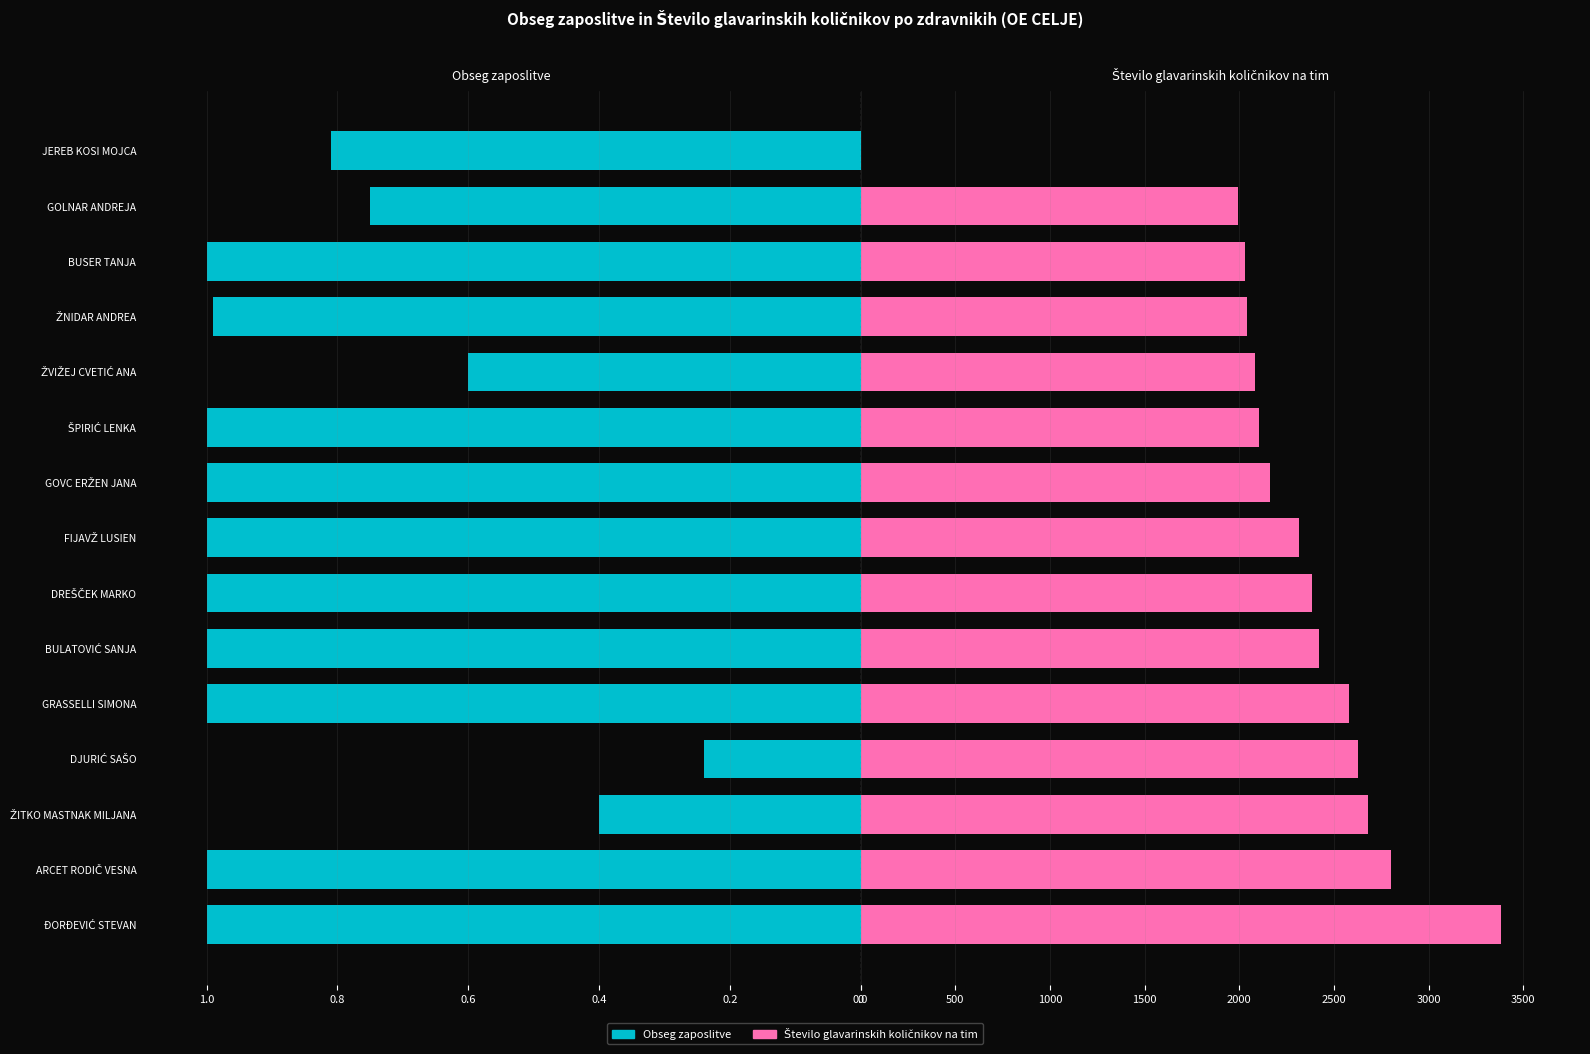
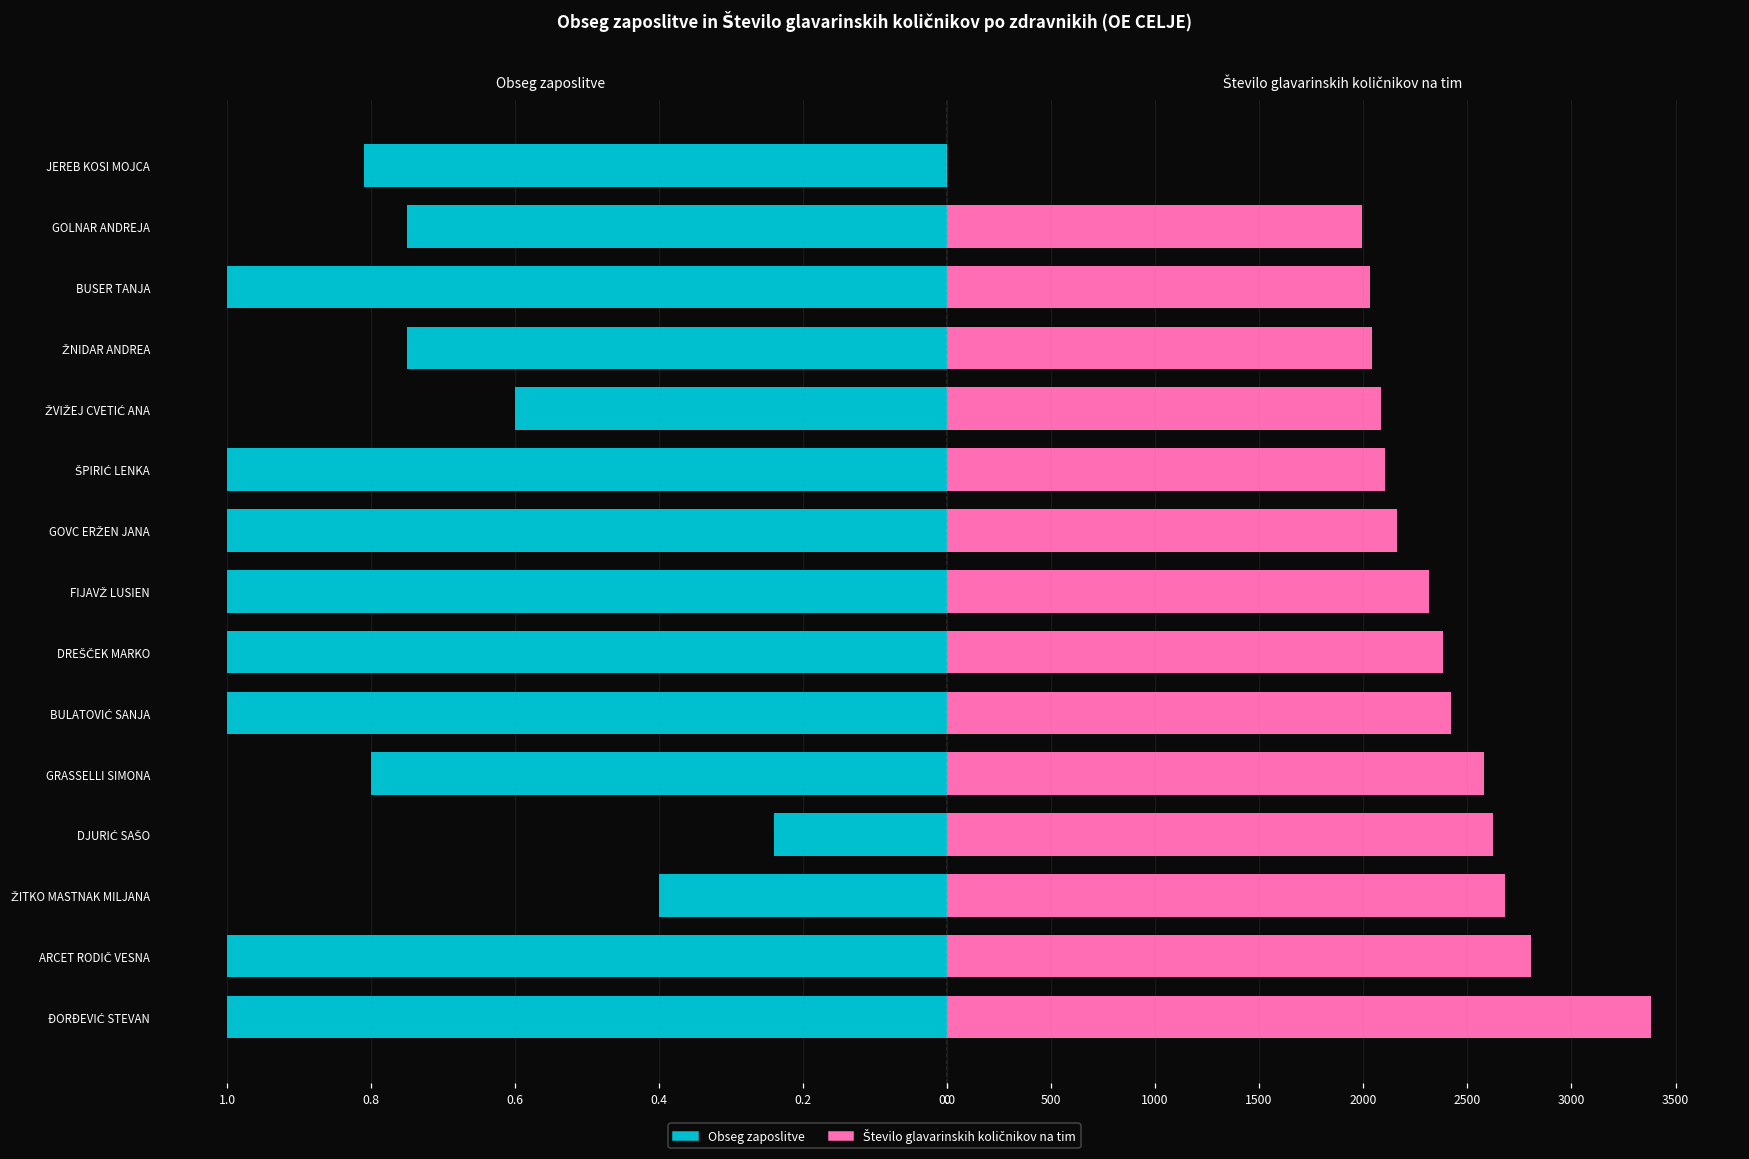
Obseg zaposlitve, ŽNIDAR ANDREA: 0.99 -> 0.75
Obseg zaposlitve, GRASSELLI SIMONA: 1.0 -> 0.8
